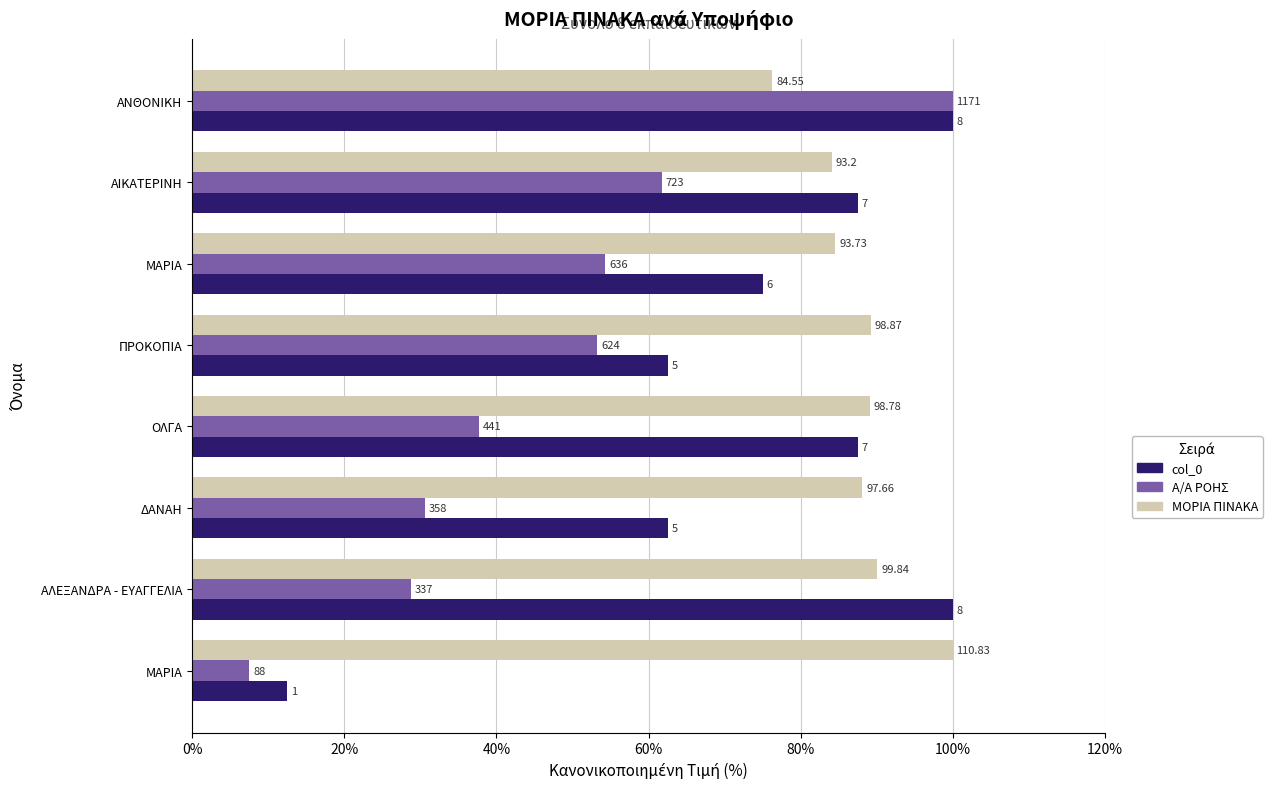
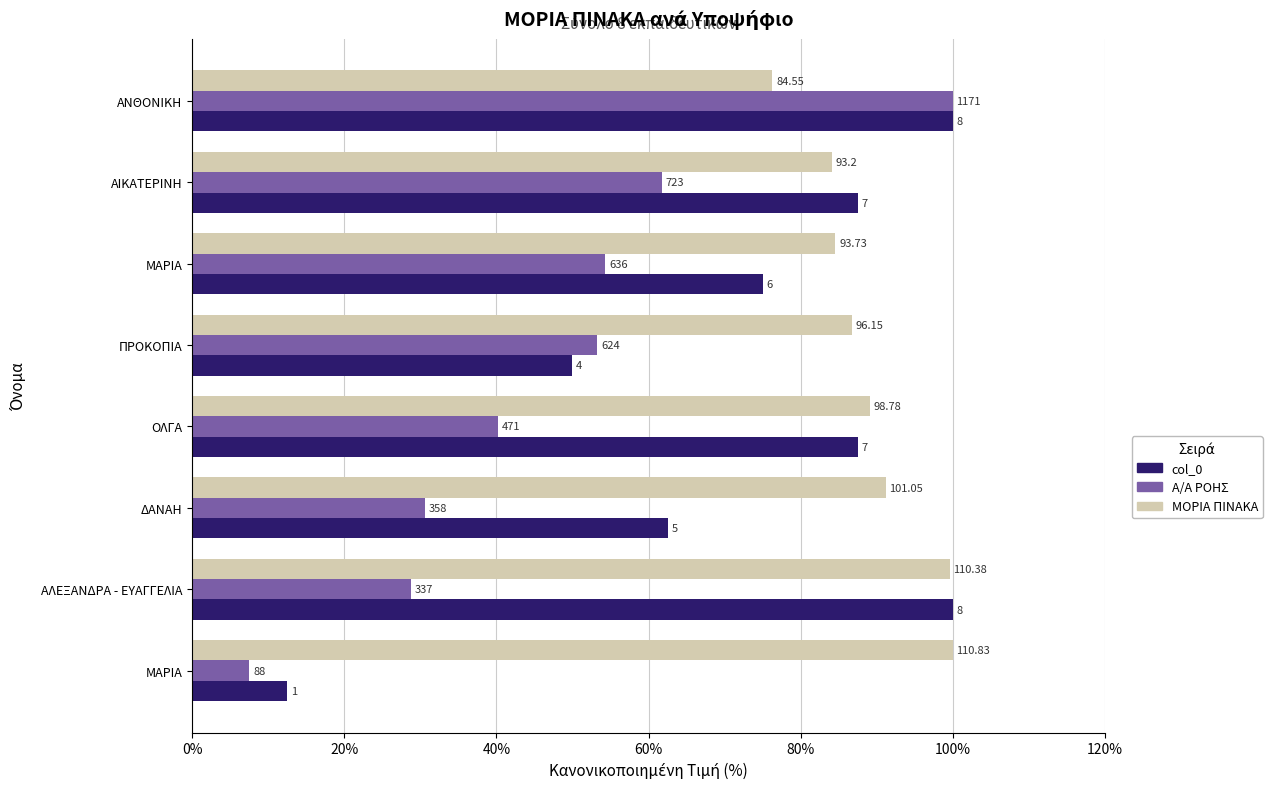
ΜΟΡΙΑ ΠΙΝΑΚΑ, ΠΡΟΚΟΠΙΑ: 98.87 -> 96.15
col_0, ΠΡΟΚΟΠΙΑ: 5 -> 4
A/A ΡΟΗΣ, ΟΛΓΑ: 441 -> 471
ΜΟΡΙΑ ΠΙΝΑΚΑ, ΔΑΝΑΗ: 97.66 -> 101.05
ΜΟΡΙΑ ΠΙΝΑΚΑ, ΑΛΕΞΑΝΔΡΑ - ΕΥΑΓΓΕΛΙΑ: 99.84 -> 110.38
